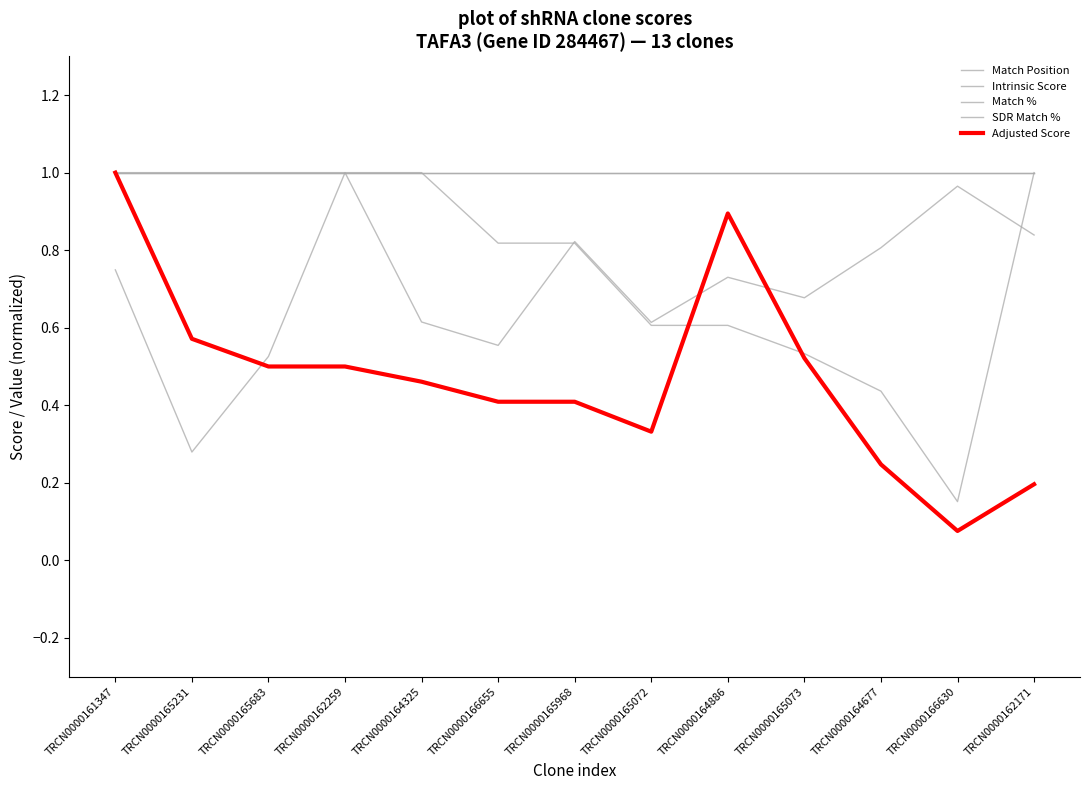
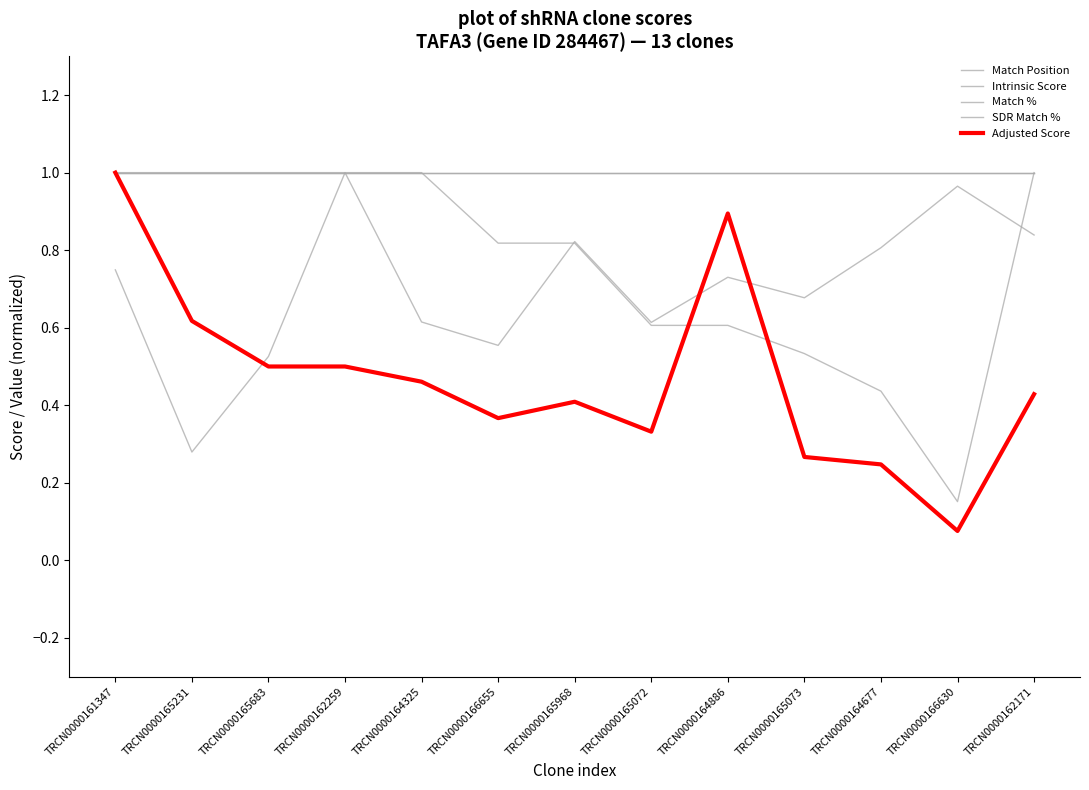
Adjusted Score, TRCN0000165231: 0.57 -> 0.62
Adjusted Score, TRCN0000166655: 0.41 -> 0.37
Adjusted Score, TRCN0000165073: 0.52 -> 0.27
Adjusted Score, TRCN0000162171: 0.20 -> 0.43
